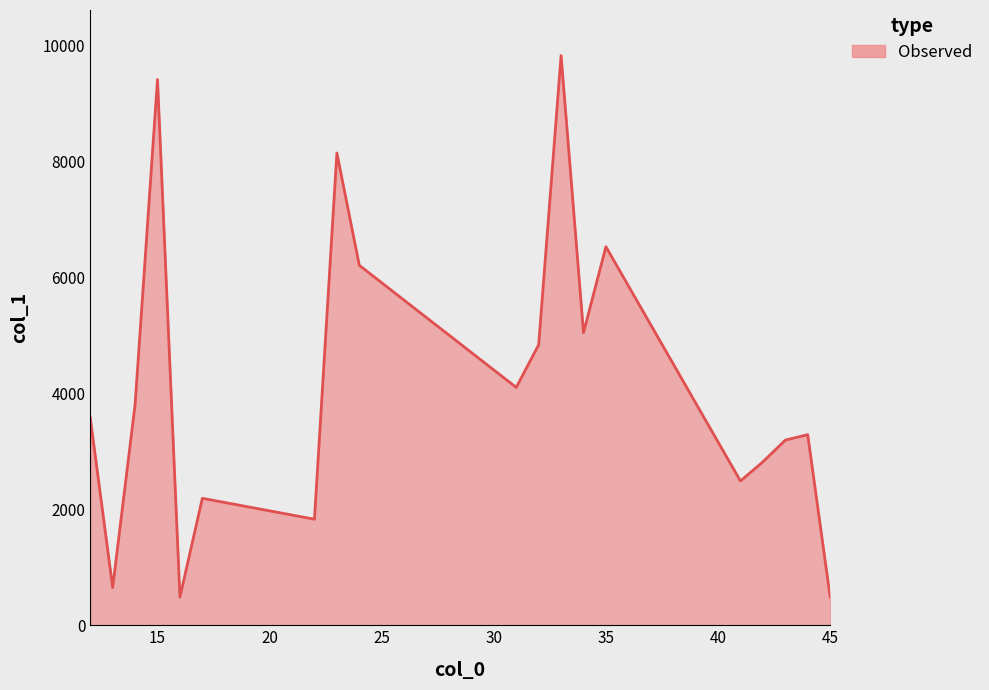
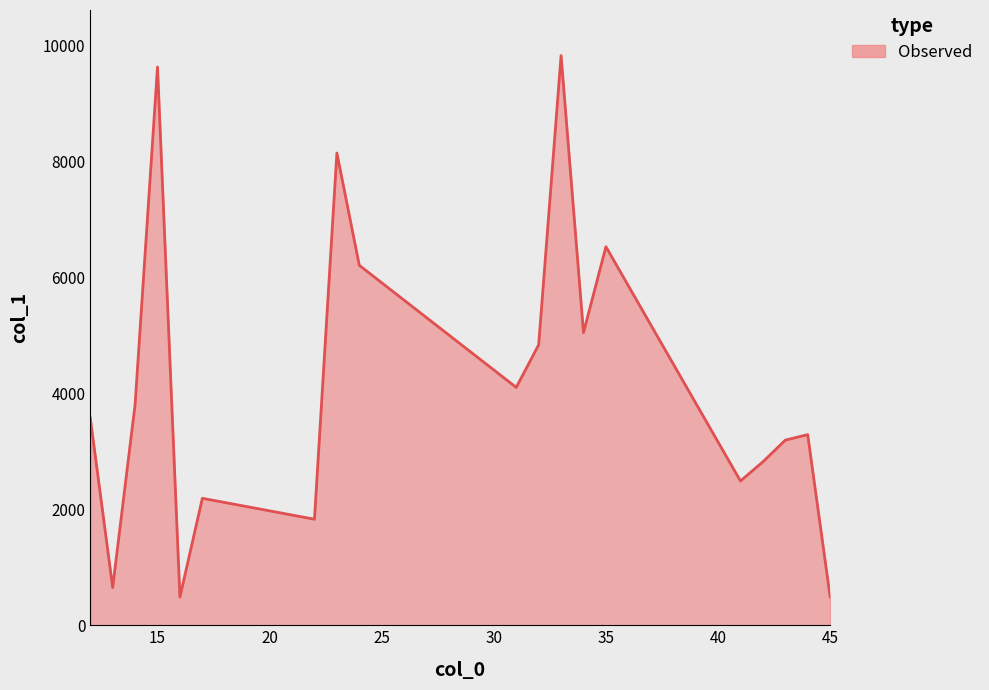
15: 9400 -> 9600
